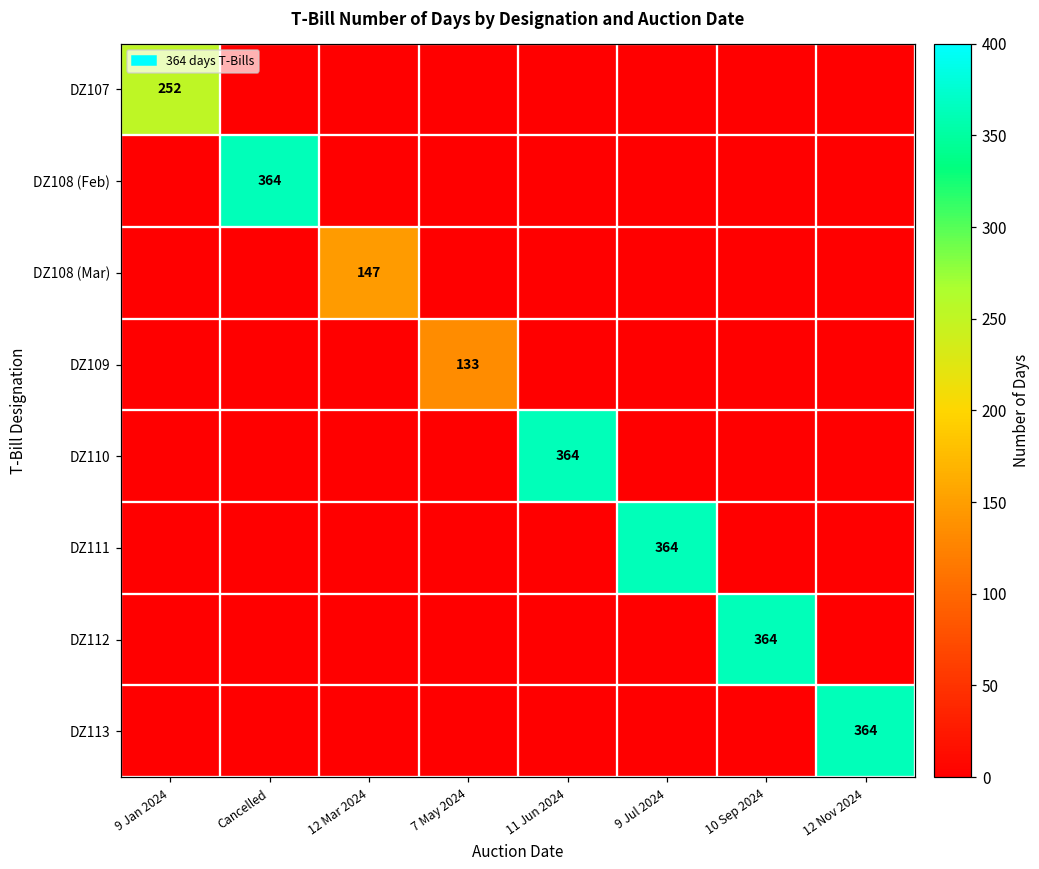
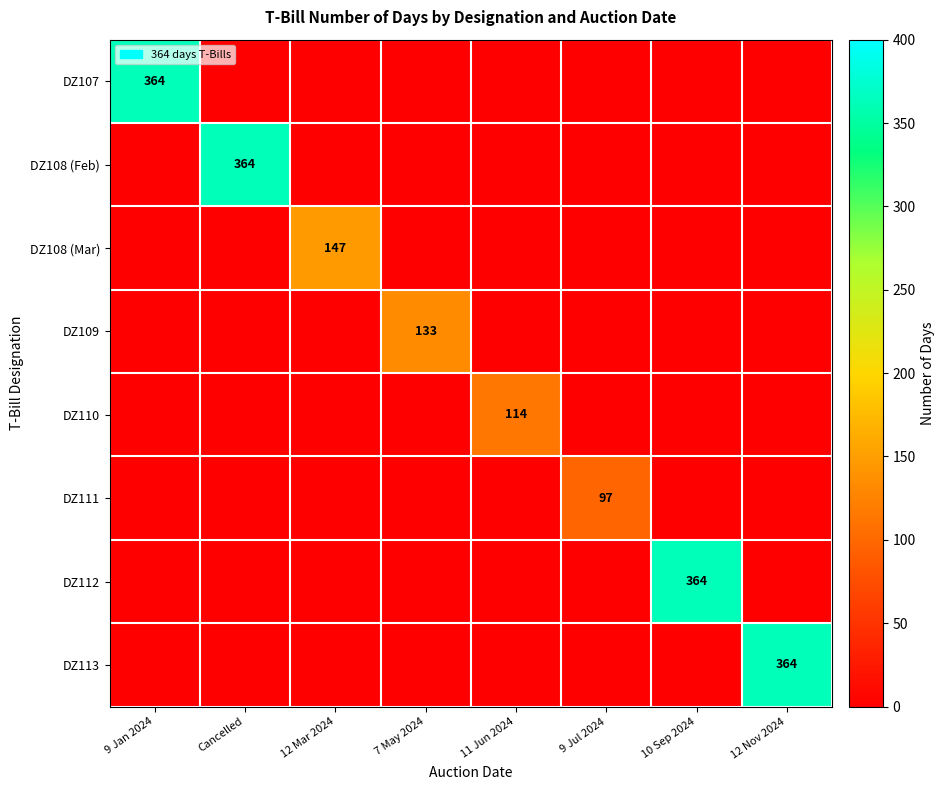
DZ107, 9 Jan 2024: 252 -> 364
DZ110, 11 Jun 2024: 364 -> 114
DZ111, 9 Jul 2024: 364 -> 97
